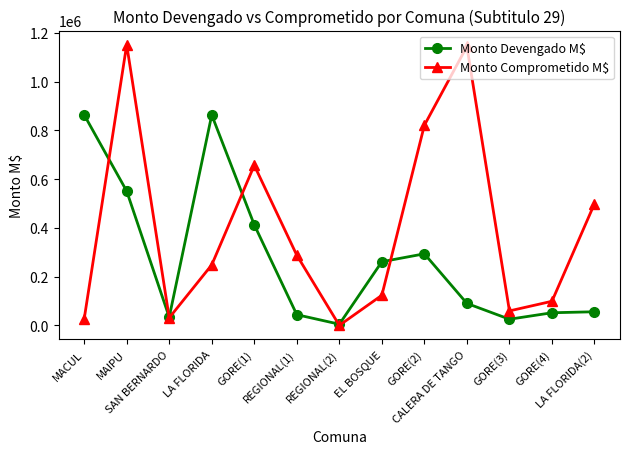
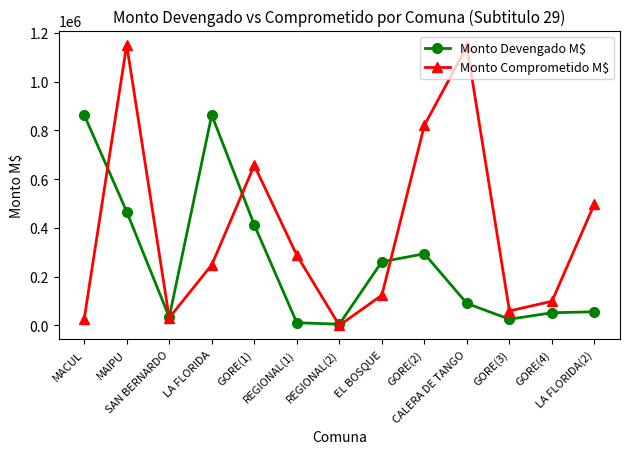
Monto Devengado M$, MAIPU: 550000 -> 470000
Monto Devengado M$, REGIONAL(1): 40000 -> 10000
